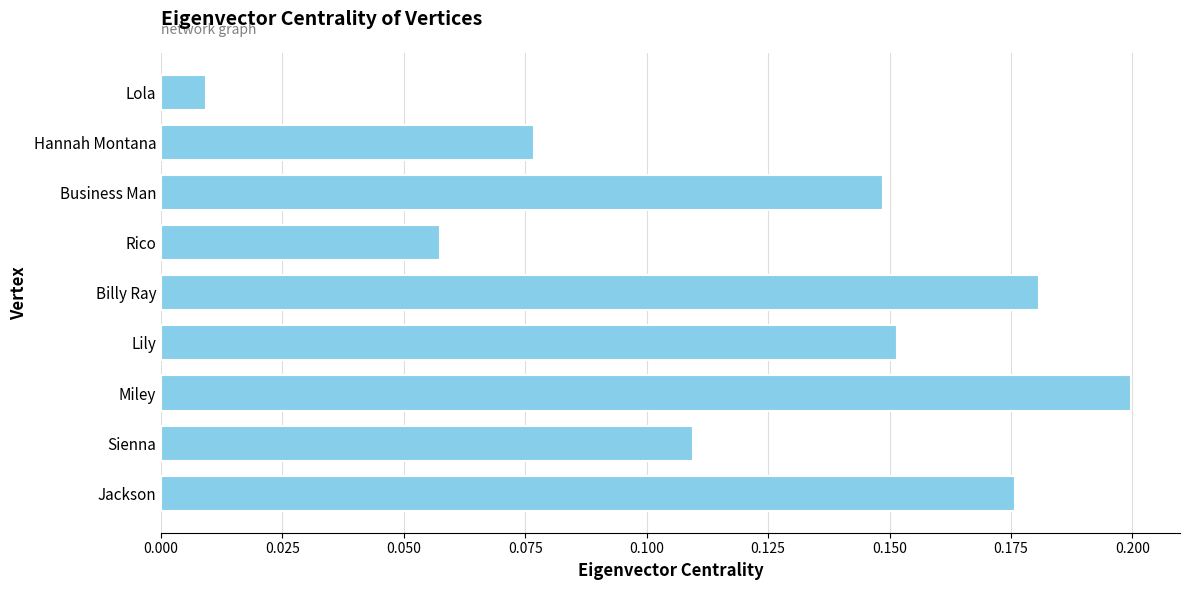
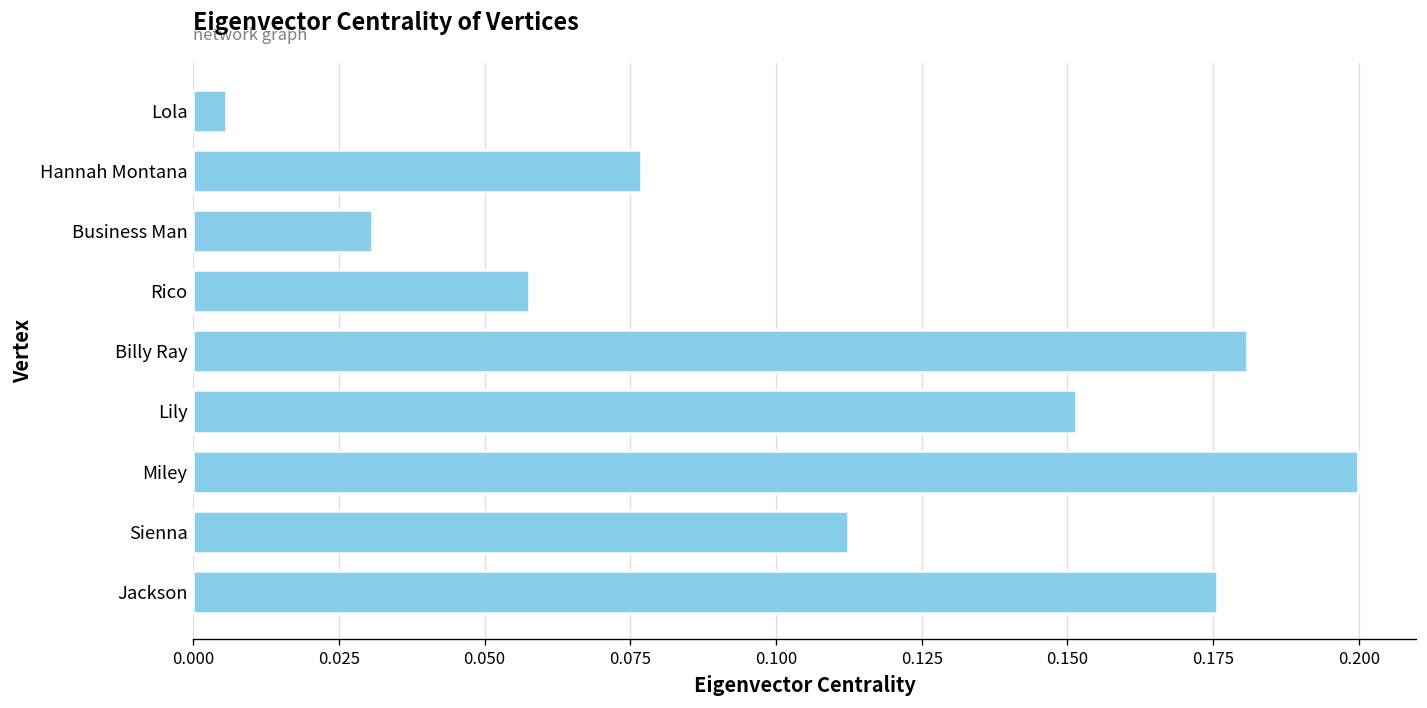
Lola: 0.009 -> 0.006
Business Man: 0.149 -> 0.031
Sienna: 0.110 -> 0.112
